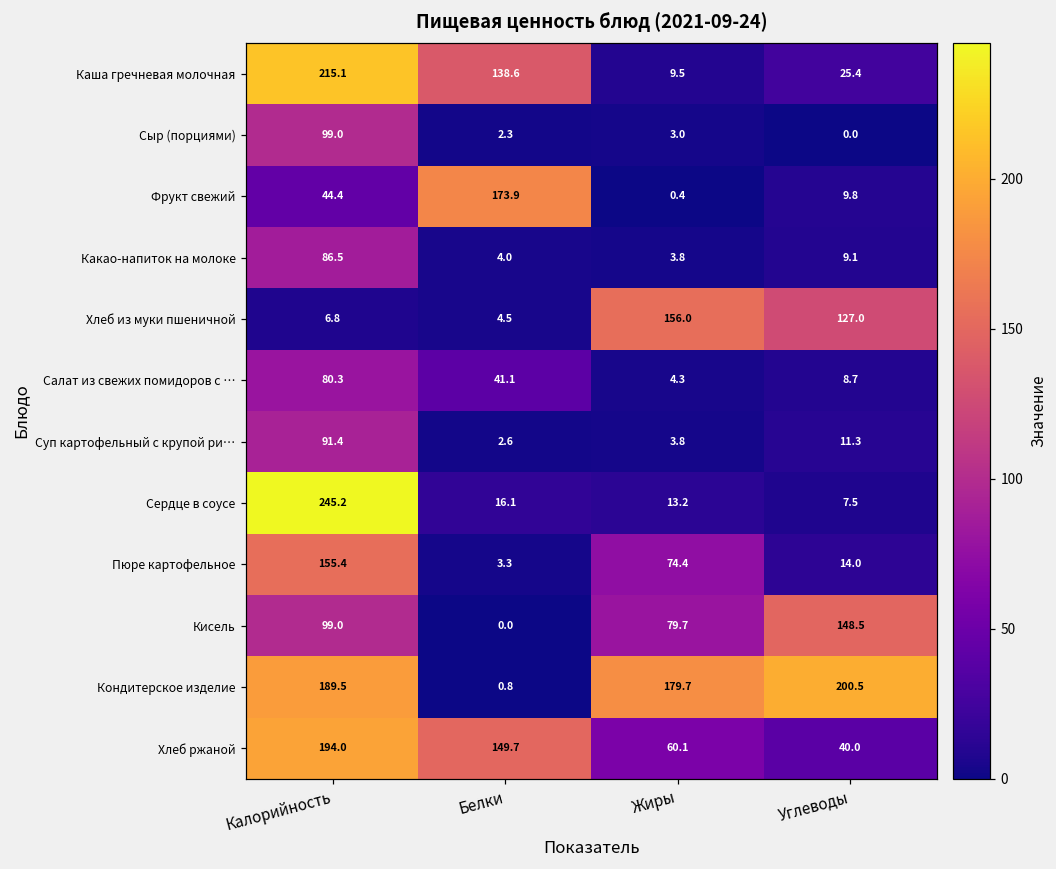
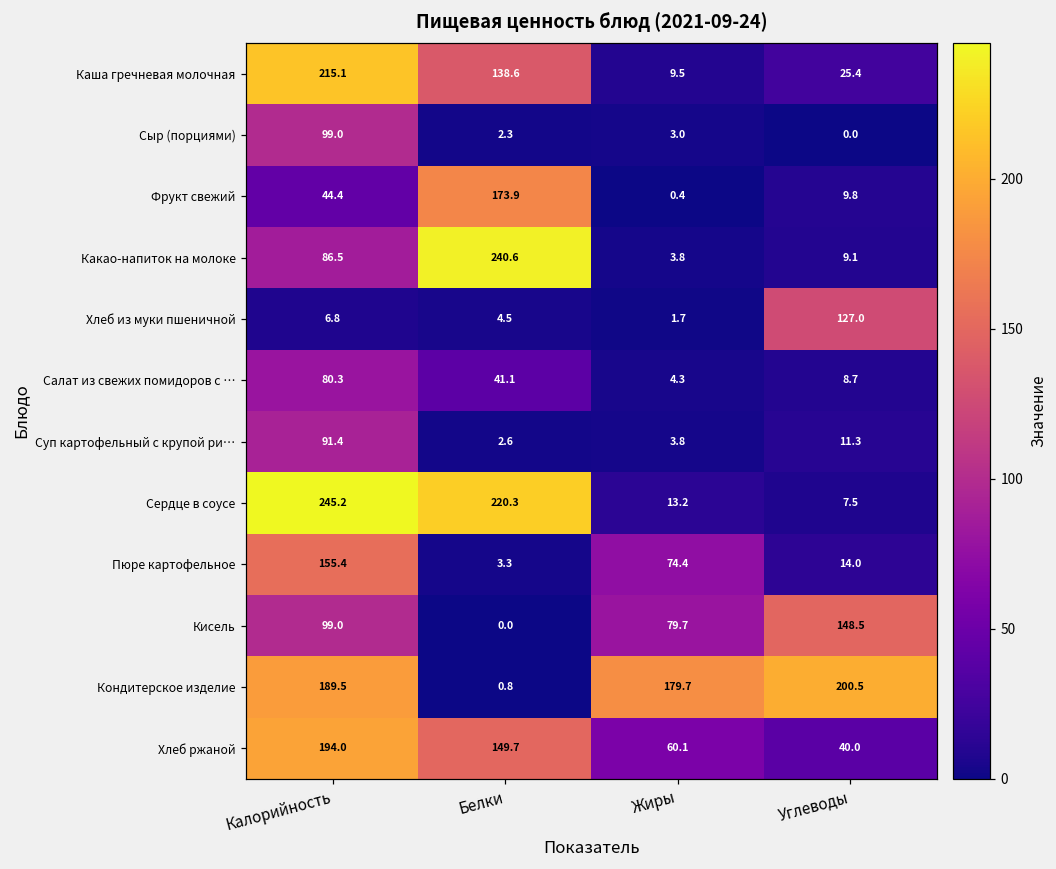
Какао-напиток на молоке, Белки: 4.0 -> 240.6
Хлеб из муки пшеничной, Жиры: 156.0 -> 1.7
Сердце в соусе, Белки: 16.1 -> 220.3
